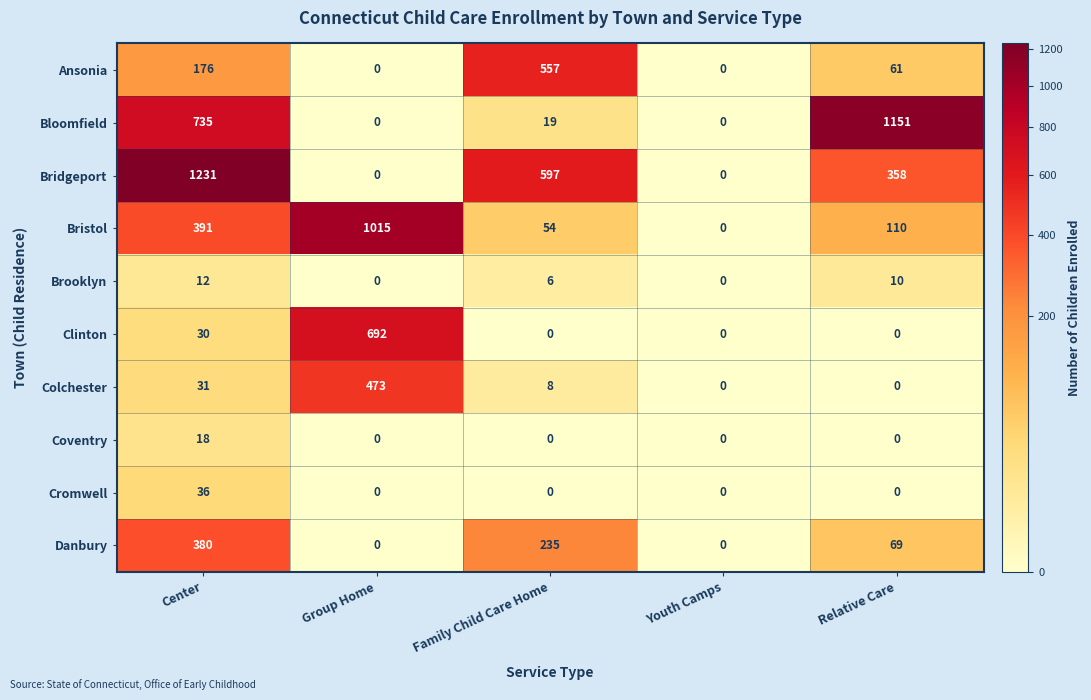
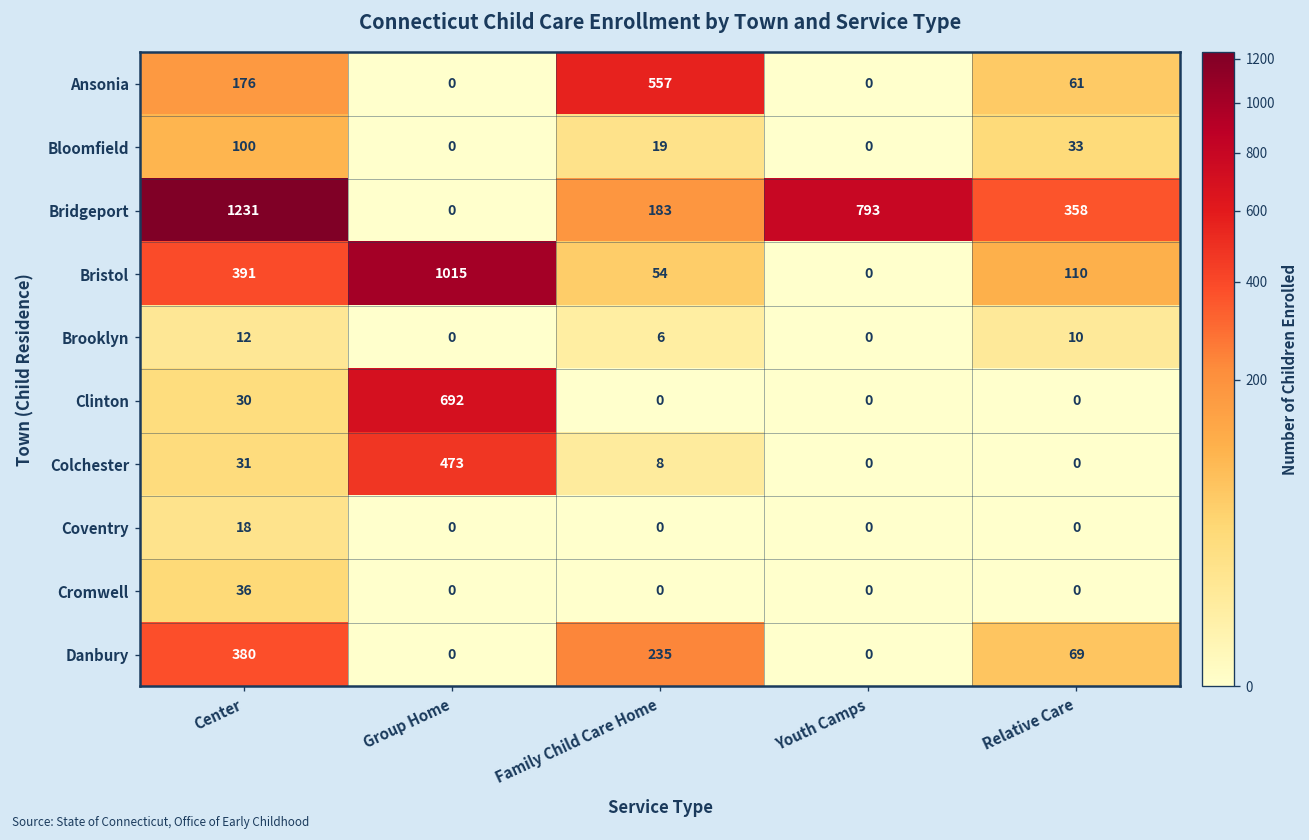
Bloomfield, Center: 735 -> 100
Bloomfield, Relative Care: 1151 -> 33
Bridgeport, Family Child Care Home: 597 -> 183
Bridgeport, Youth Camps: 0 -> 793
